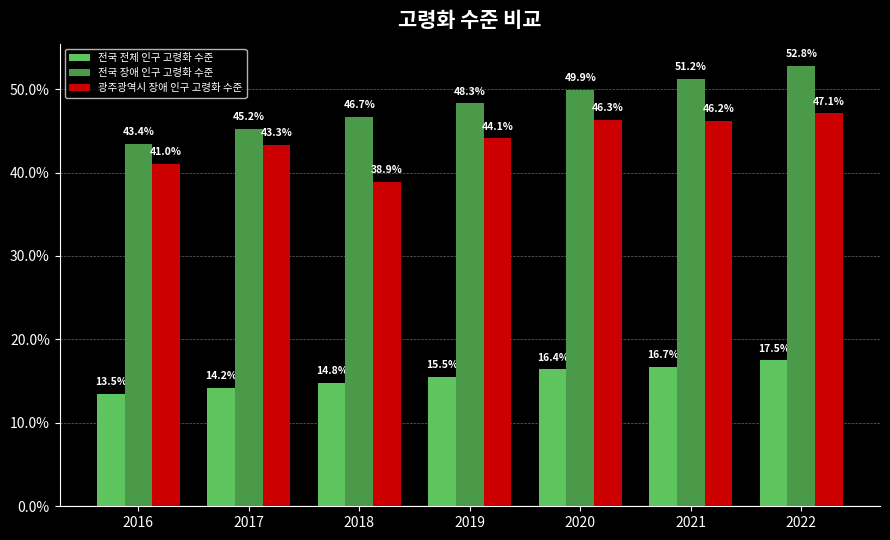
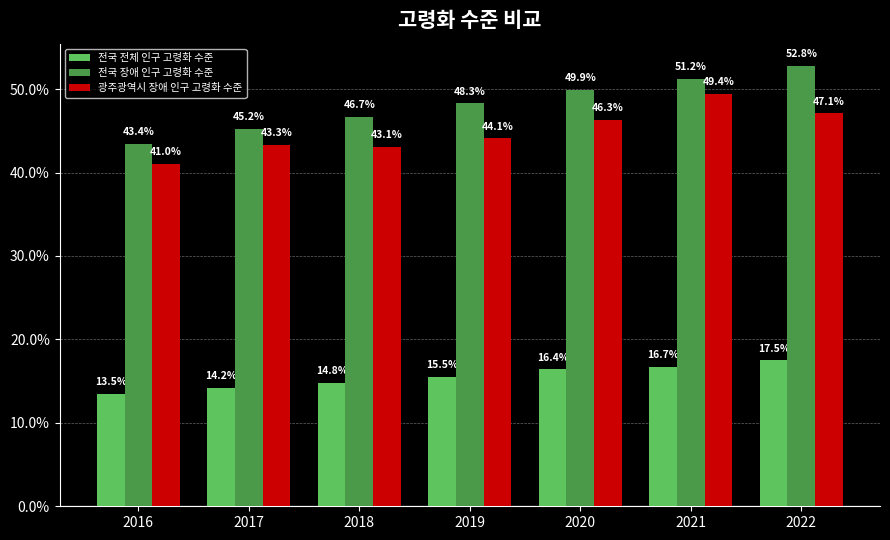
광주광역시 장애 인구 고령화 수준, 2018: 38.9% -> 43.1%
광주광역시 장애 인구 고령화 수준, 2021: 46.2% -> 49.4%
